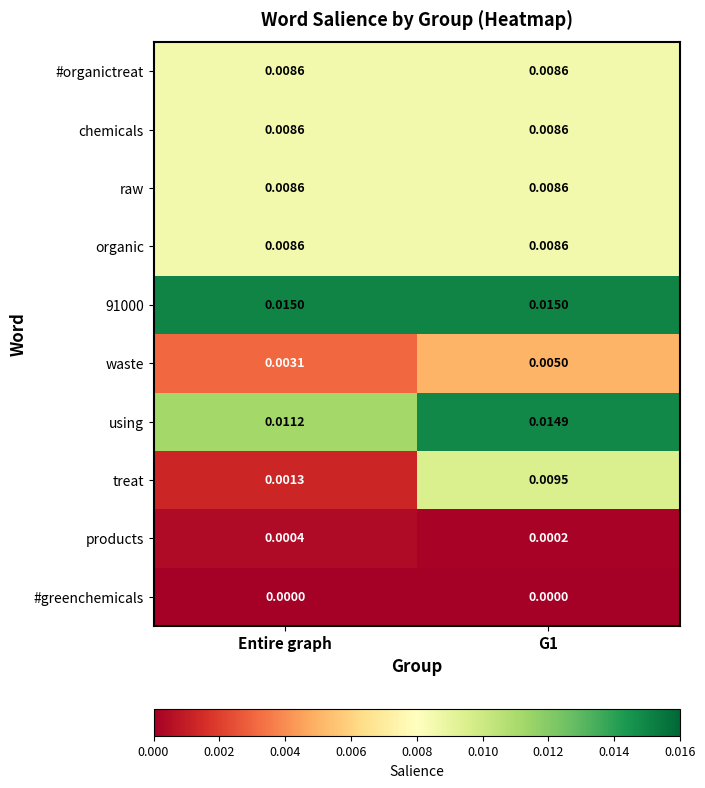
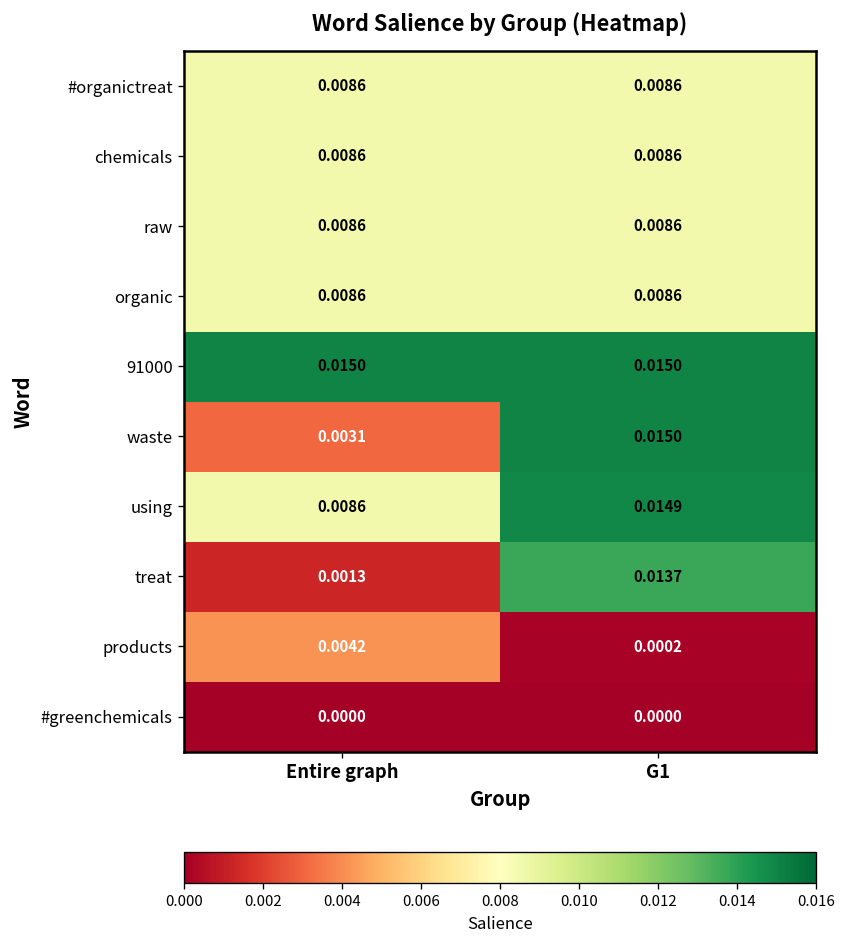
waste, G1: 0.0050 -> 0.0150
using, Entire graph: 0.0112 -> 0.0086
treat, G1: 0.0095 -> 0.0137
products, Entire graph: 0.0004 -> 0.0042
